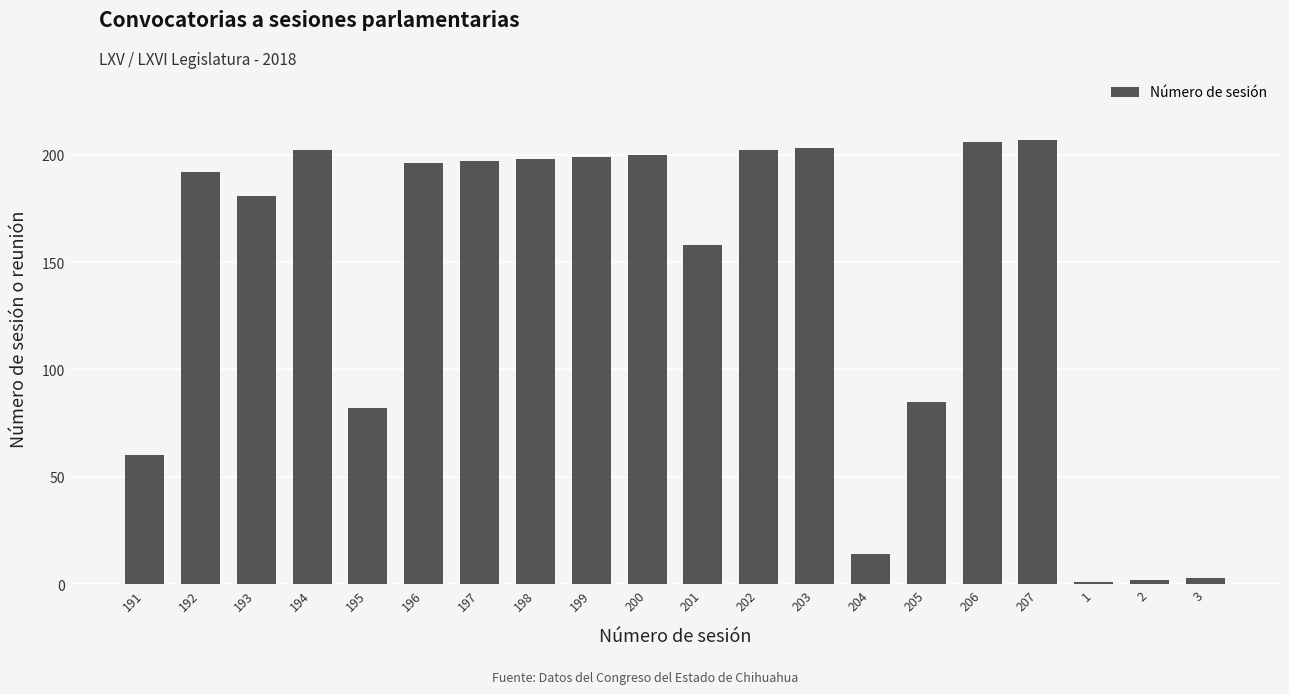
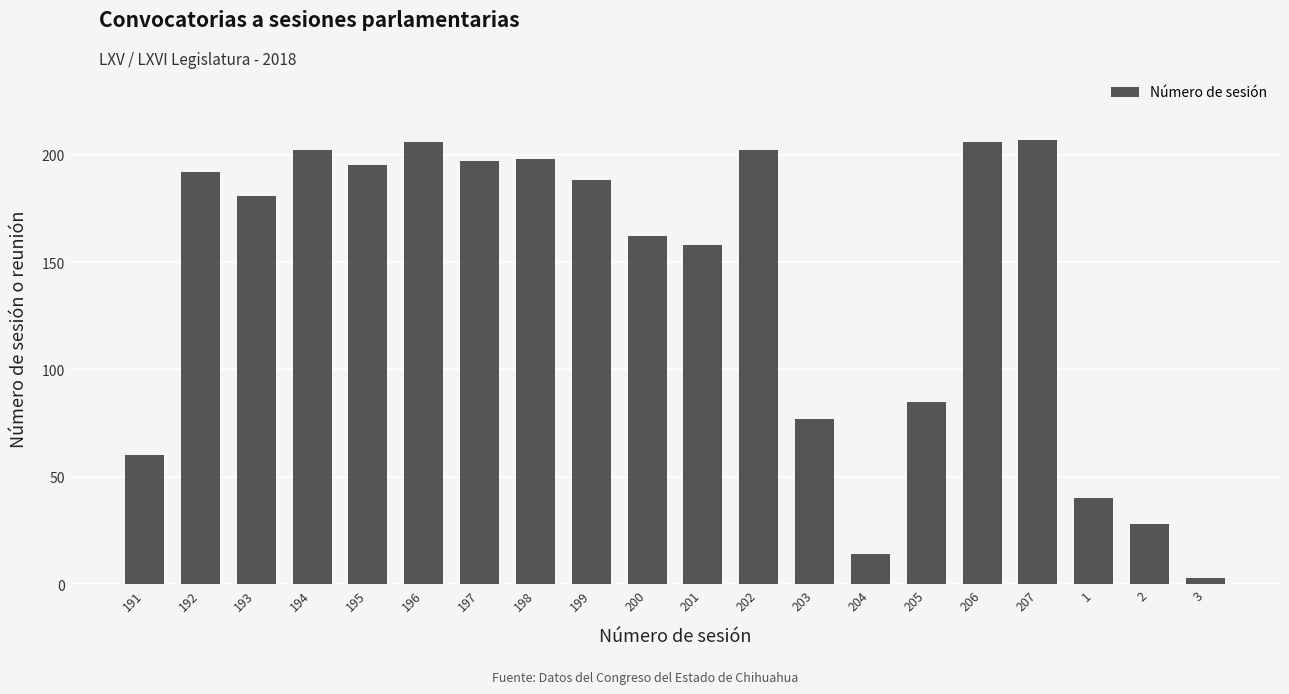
195: 82 -> 195
196: 196 -> 206
199: 199 -> 188
200: 200 -> 162
203: 203 -> 77
1: 1 -> 40
2: 2 -> 28
